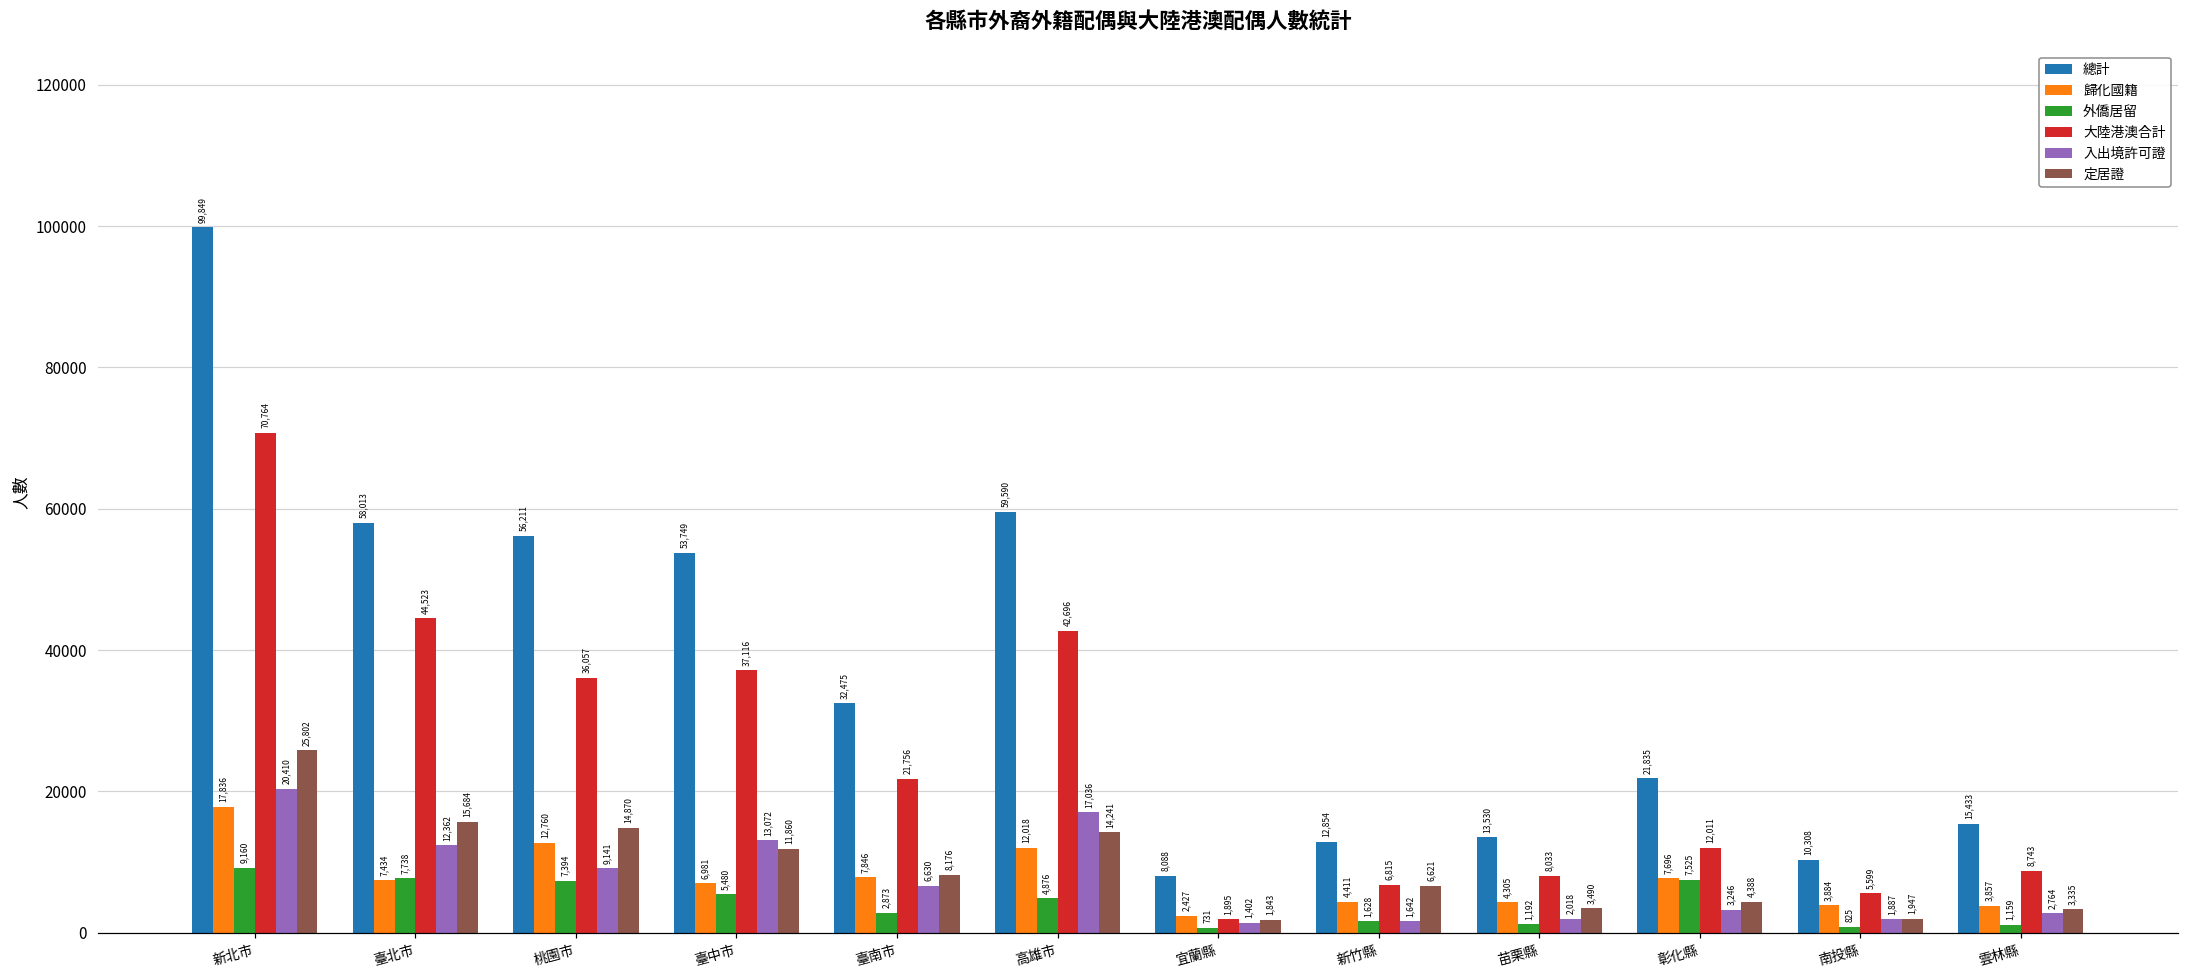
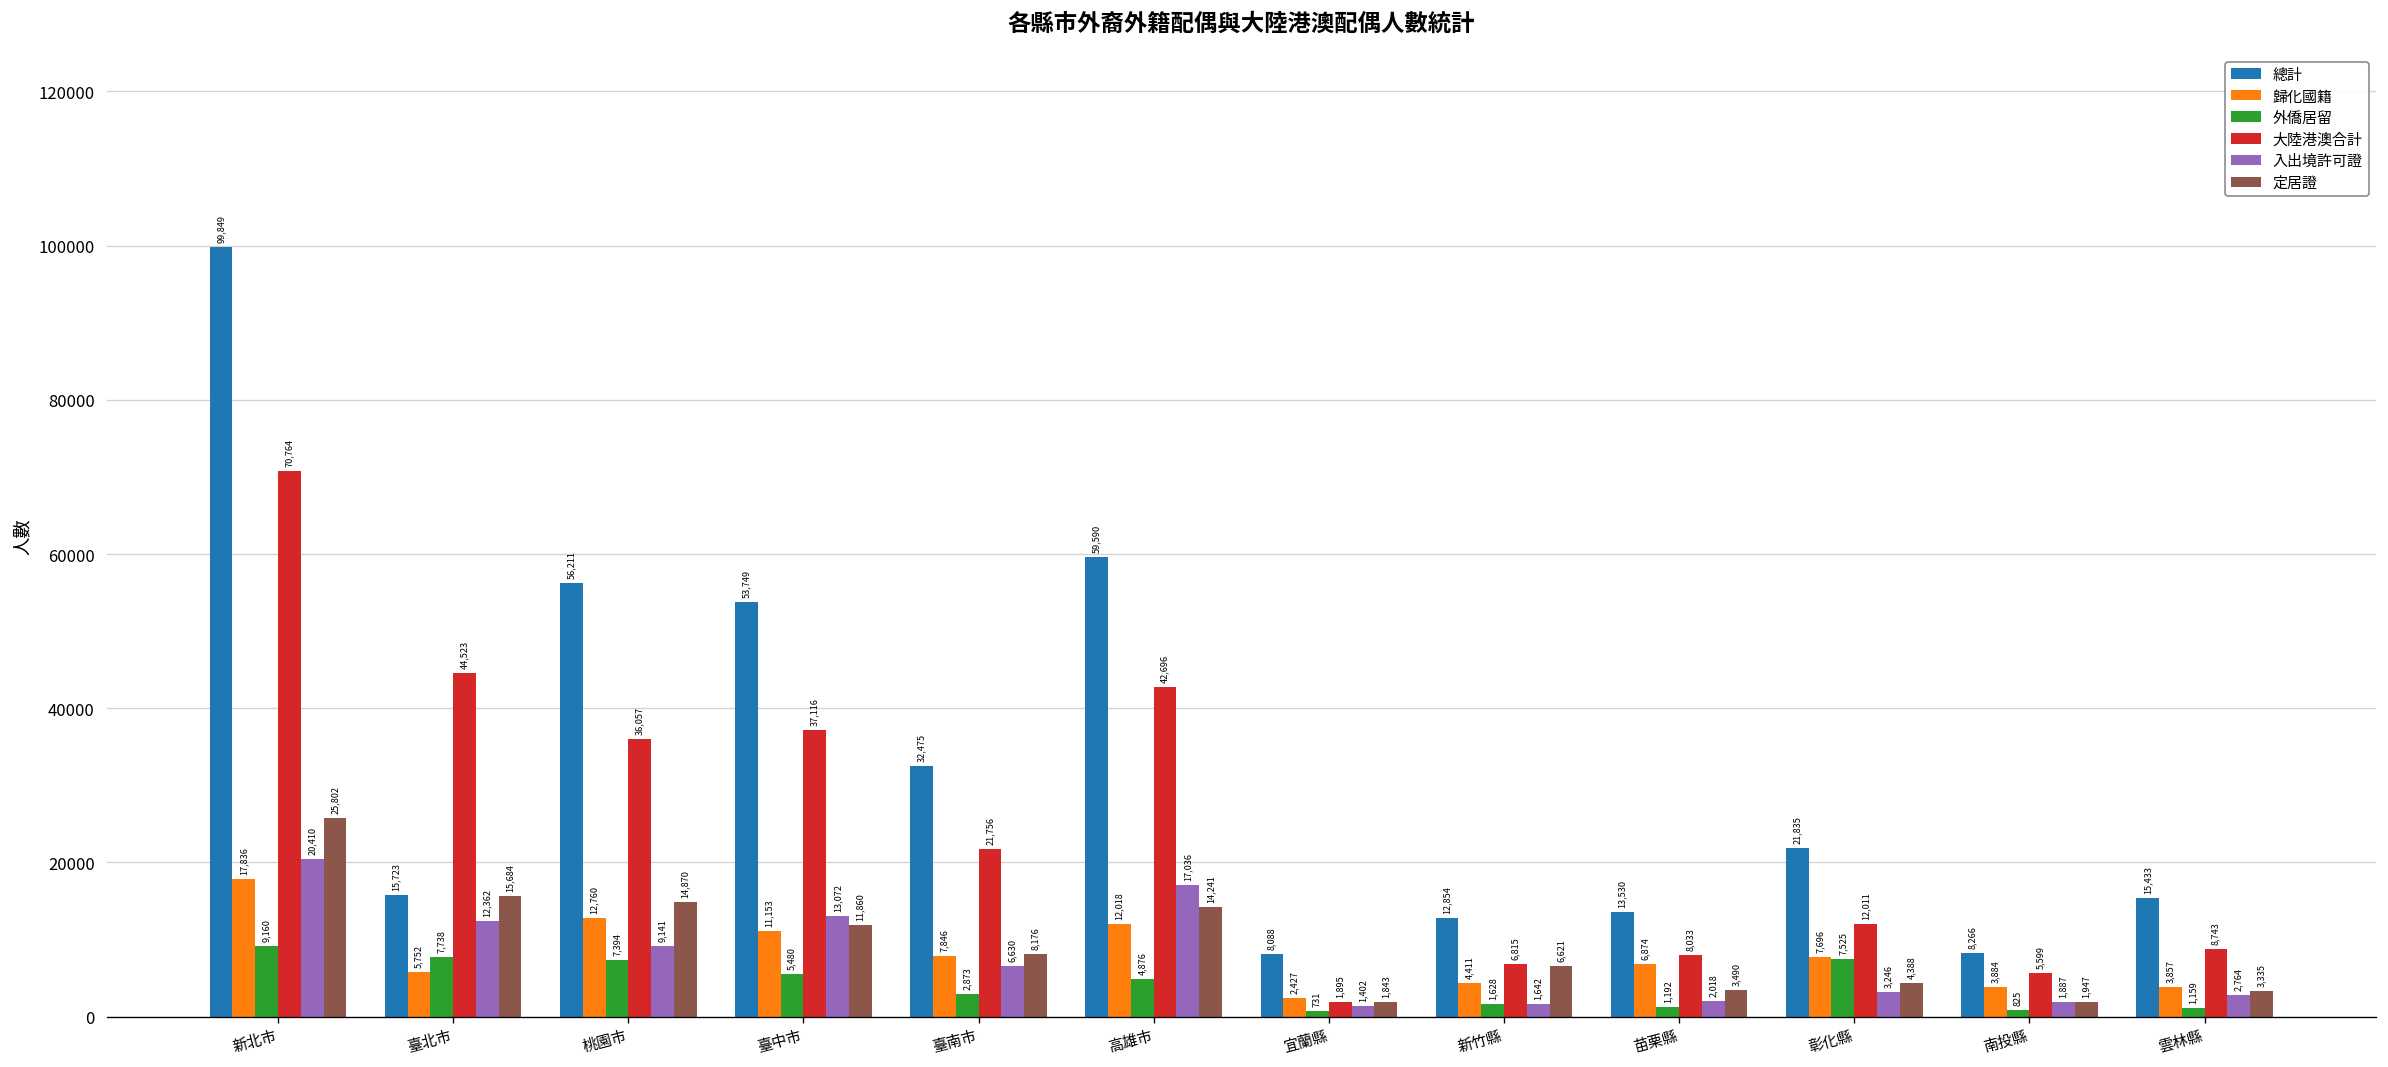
總計, 臺北市: 58,013 -> 15,723
歸化國籍, 臺北市: 7,434 -> 5,752
歸化國籍, 臺中市: 6,981 -> 11,153
歸化國籍, 苗栗縣: 4,305 -> 6,874
總計, 南投縣: 10,308 -> 8,266
